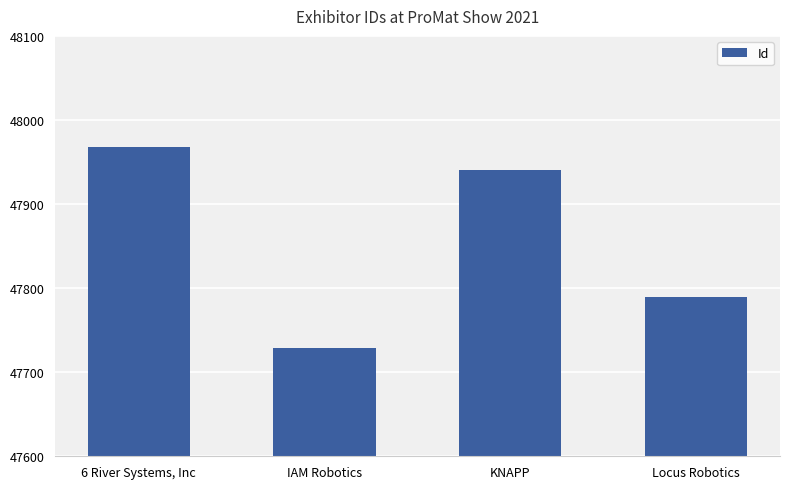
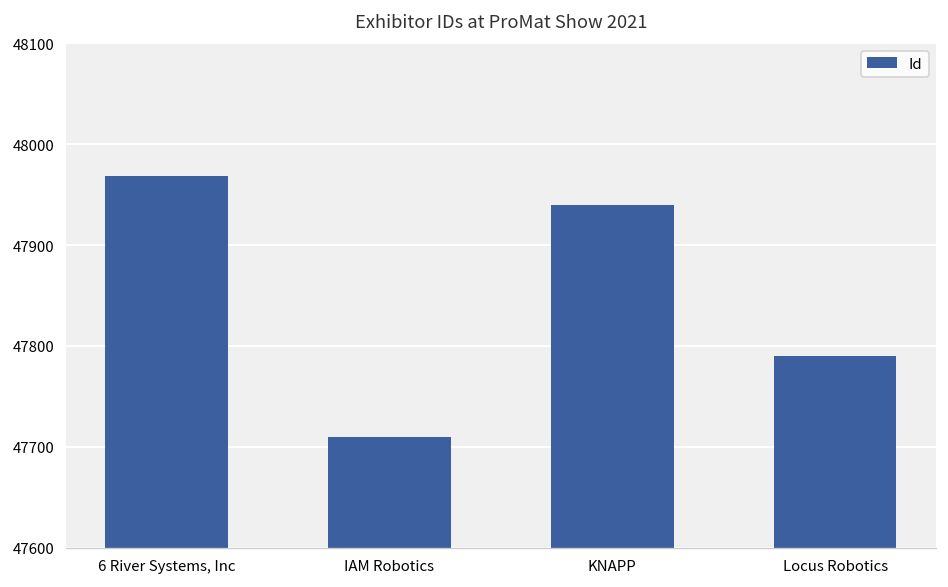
IAM Robotics: 47730 -> 47710
